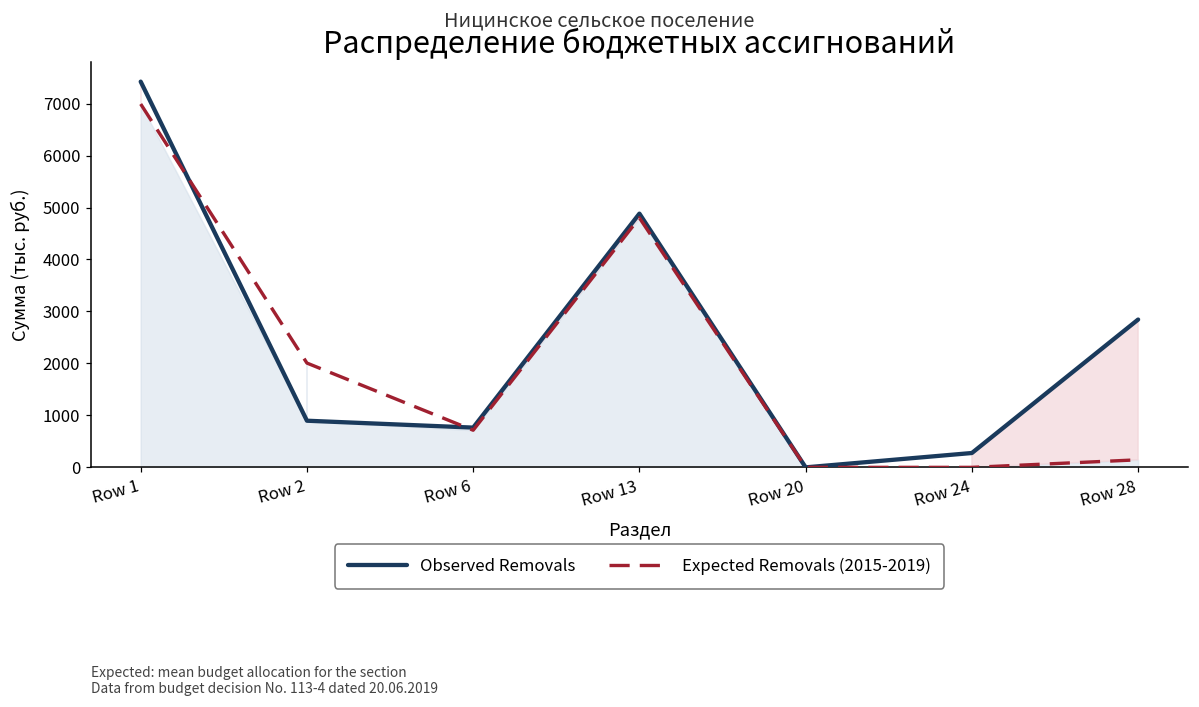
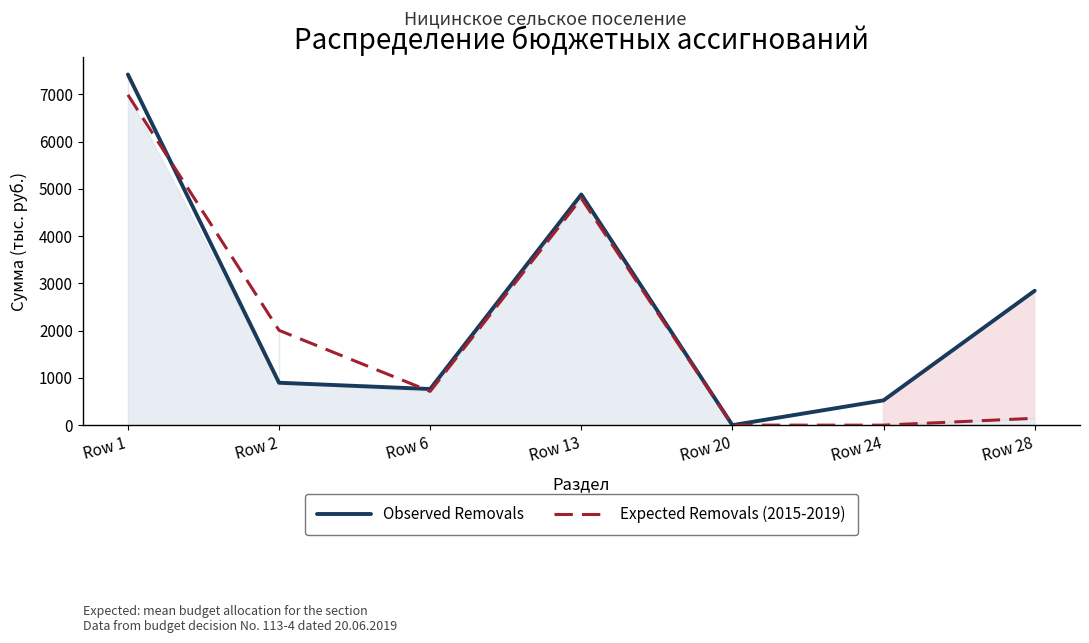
Observed Removals, Row 24: 300 -> 500
